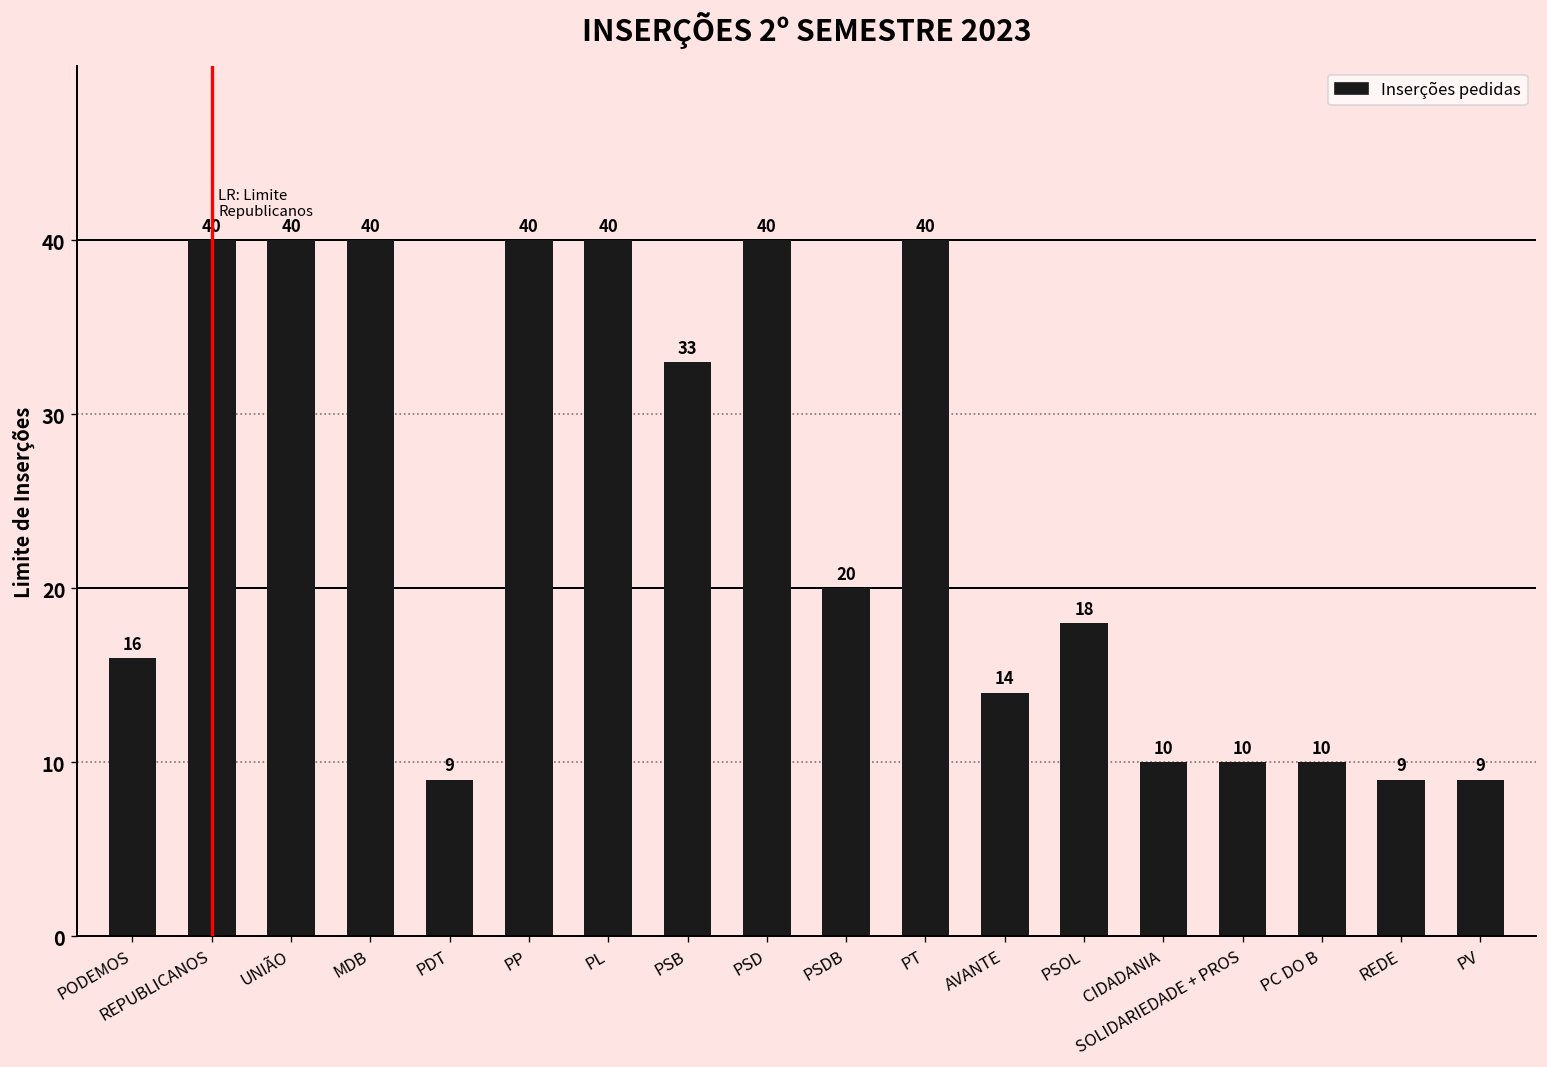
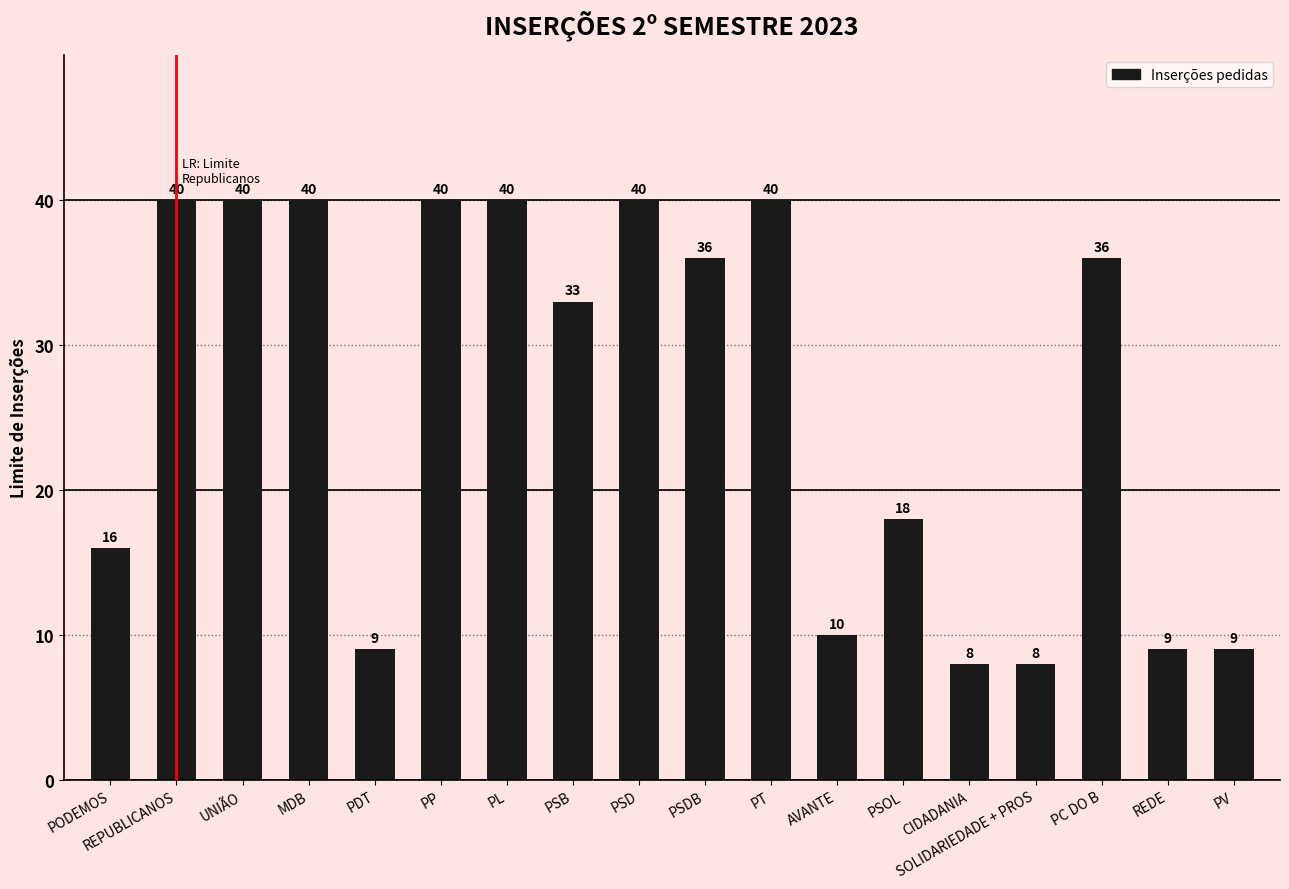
PSDB: 20 -> 36
AVANTE: 14 -> 10
CIDADANIA: 10 -> 8
SOLIDARIEDADE + PROS: 10 -> 8
PC DO B: 10 -> 36
